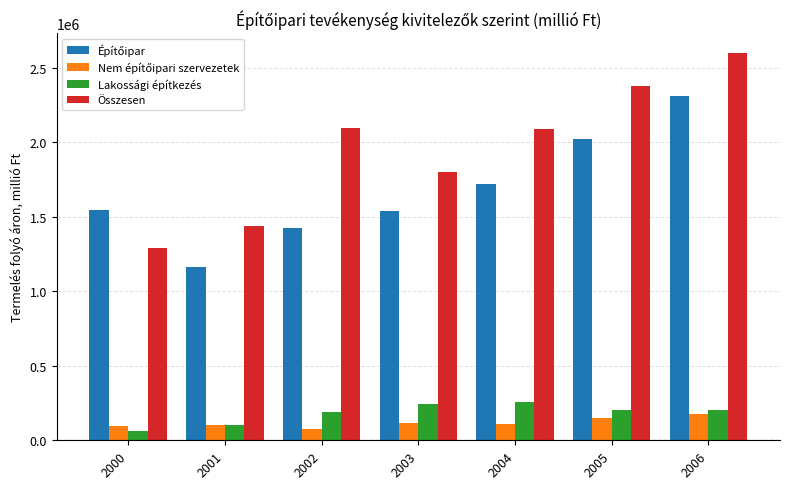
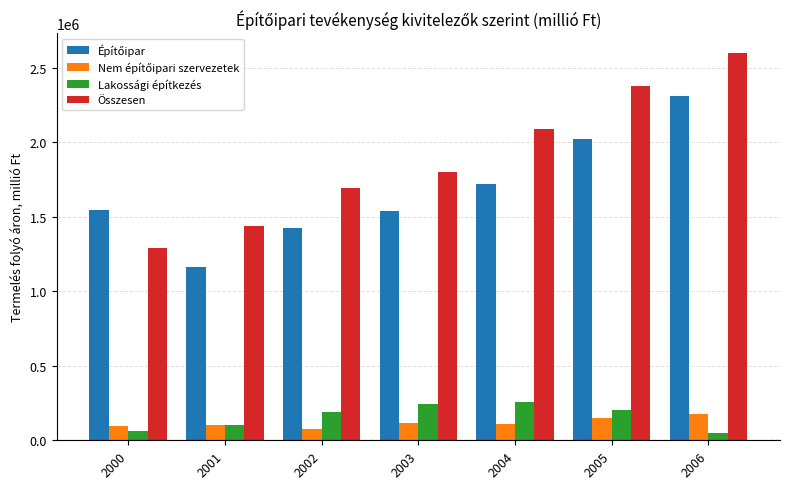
Összesen, 2002: 2100000 -> 1690000
Lakossági építkezés, 2006: 200000 -> 50000
